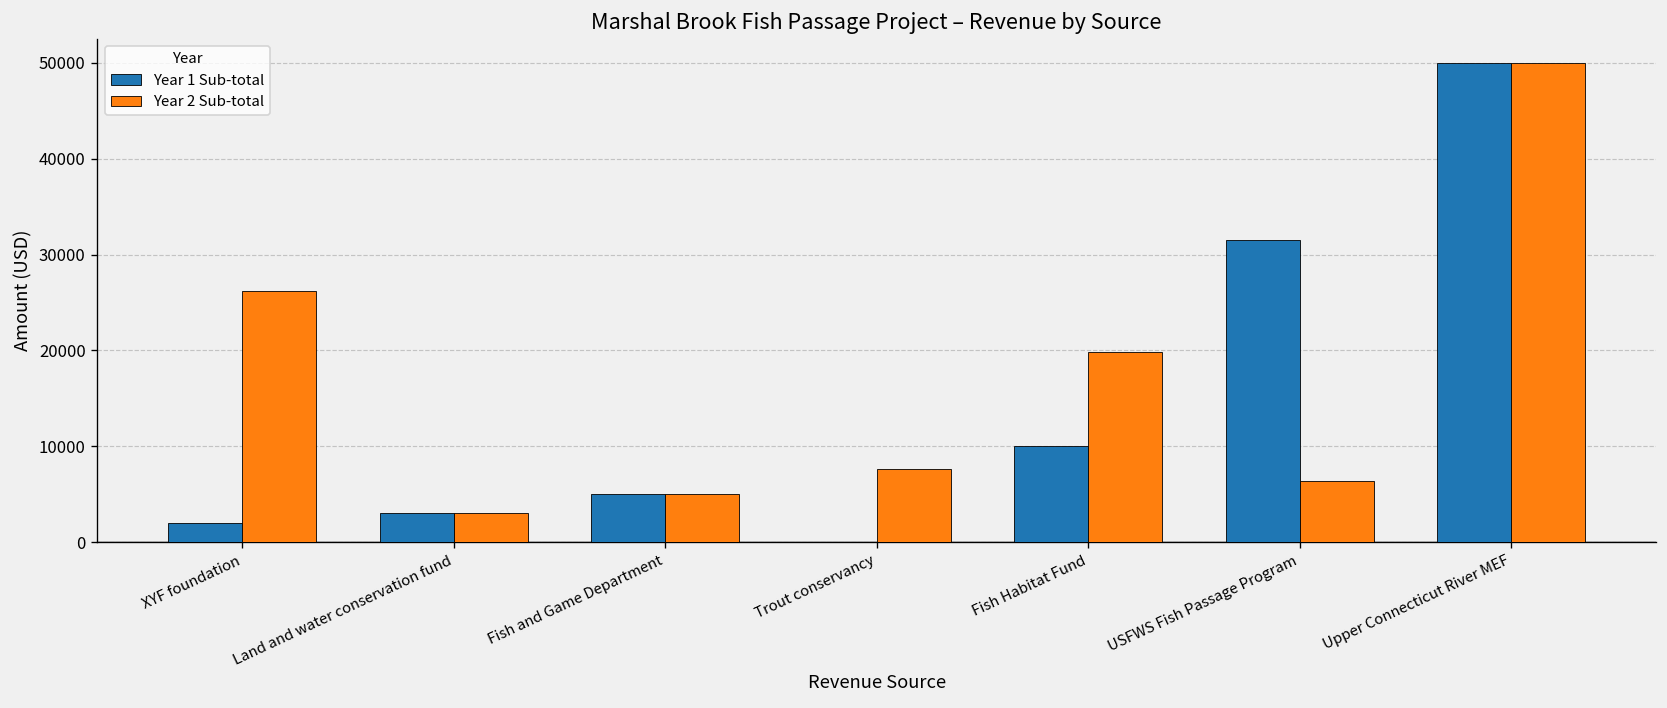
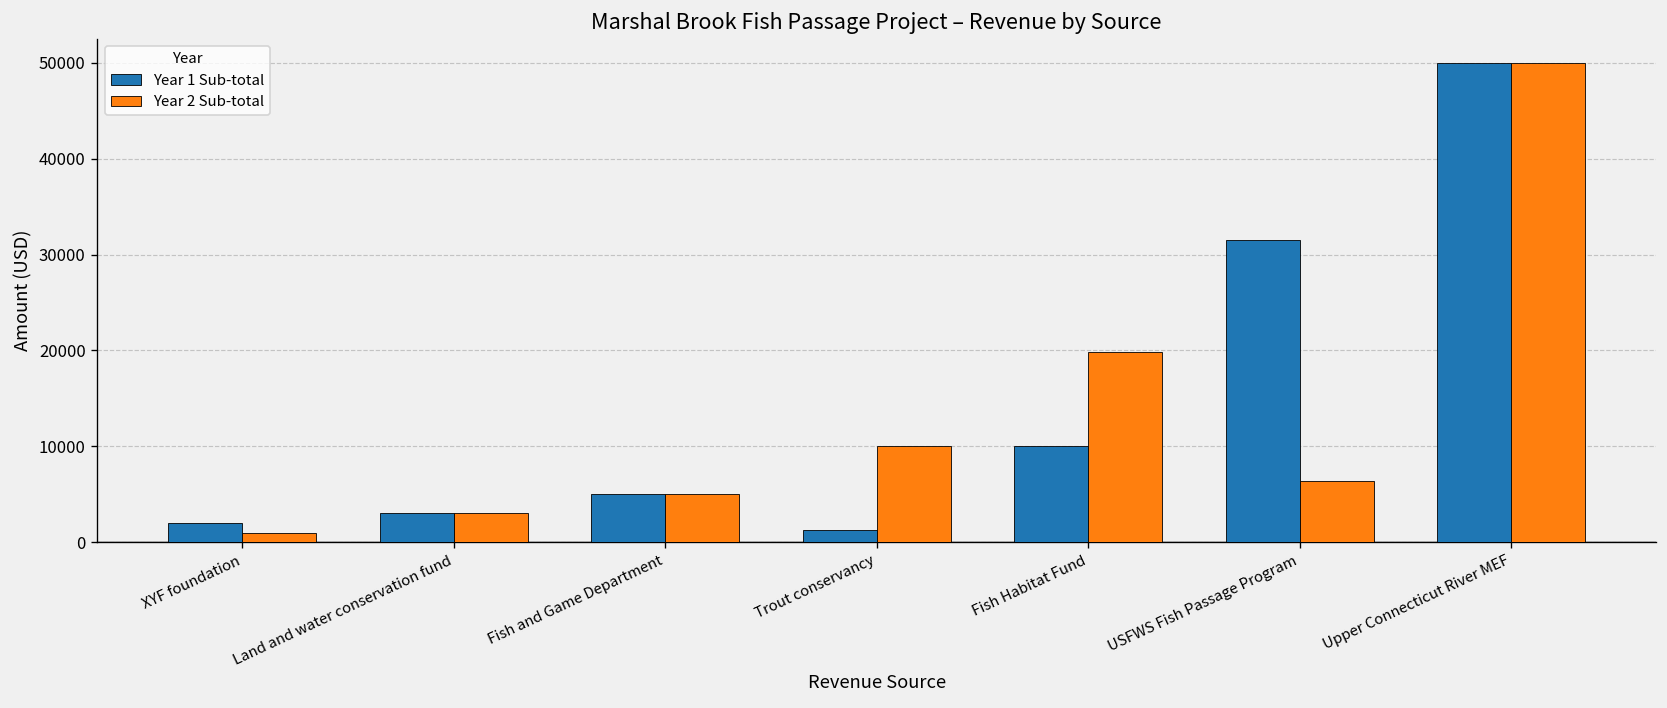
Year 2 Sub-total, XYF foundation: 26000 -> 1000
Year 1 Sub-total, Trout conservancy: 0 -> 1000
Year 2 Sub-total, Trout conservancy: 8000 -> 10000
